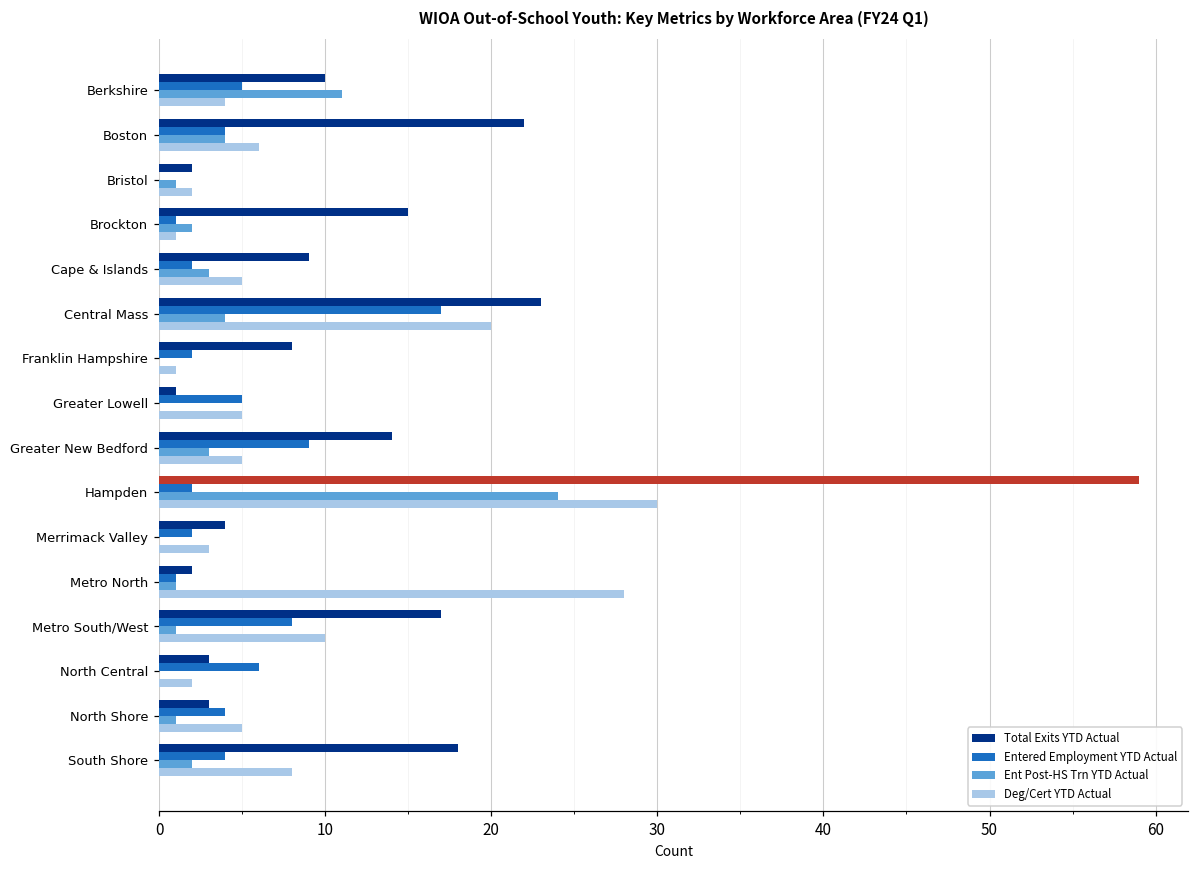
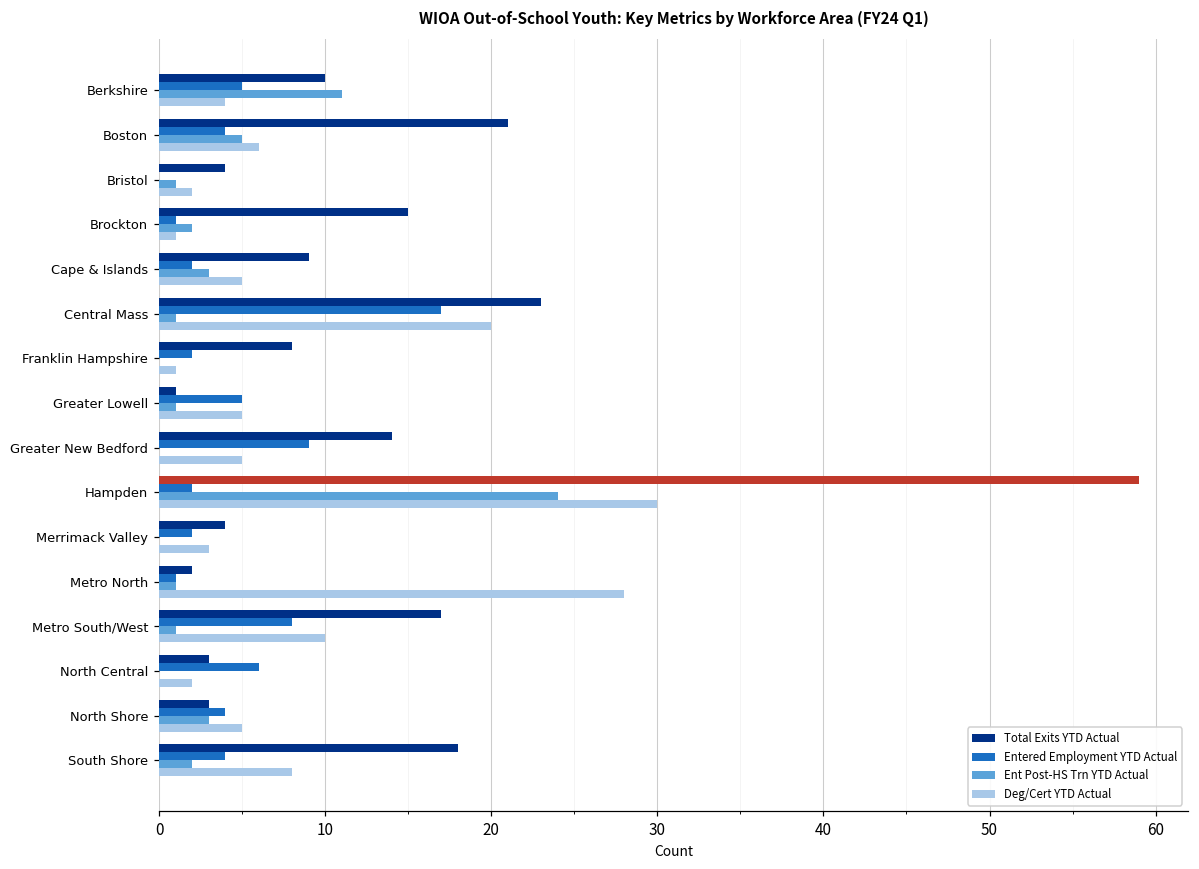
Total Exits YTD Actual, Boston: 22 -> 21
Ent Post-HS Trn YTD Actual, Boston: 4 -> 5
Total Exits YTD Actual, Bristol: 2 -> 4
Ent Post-HS Trn YTD Actual, Central Mass: 4 -> 1
Ent Post-HS Trn YTD Actual, Greater Lowell: 0 -> 1
Ent Post-HS Trn YTD Actual, Greater New Bedford: 3 -> 0
Ent Post-HS Trn YTD Actual, North Shore: 1 -> 3
